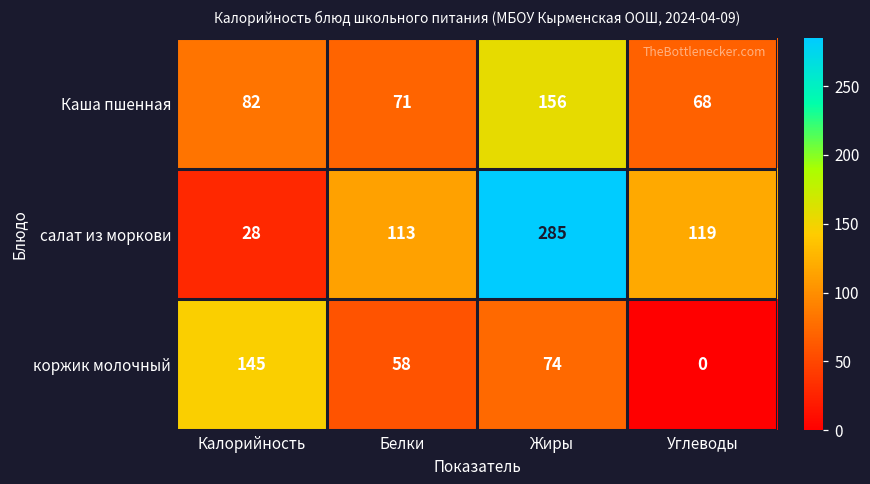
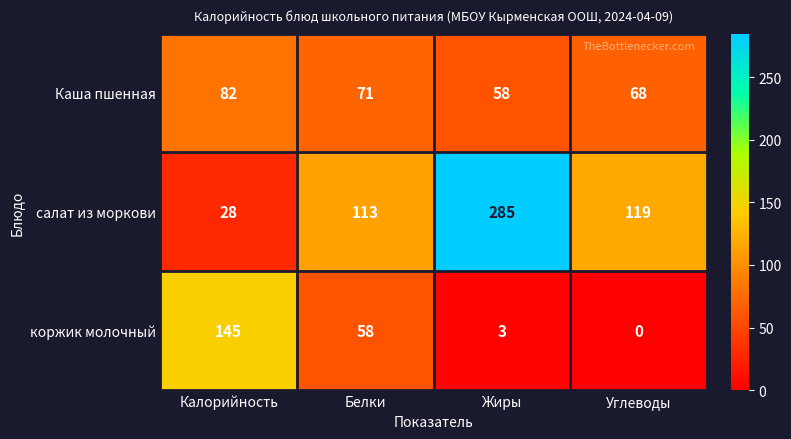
Каша пшенная, Жиры: 156 -> 58
коржик молочный, Жиры: 74 -> 3
